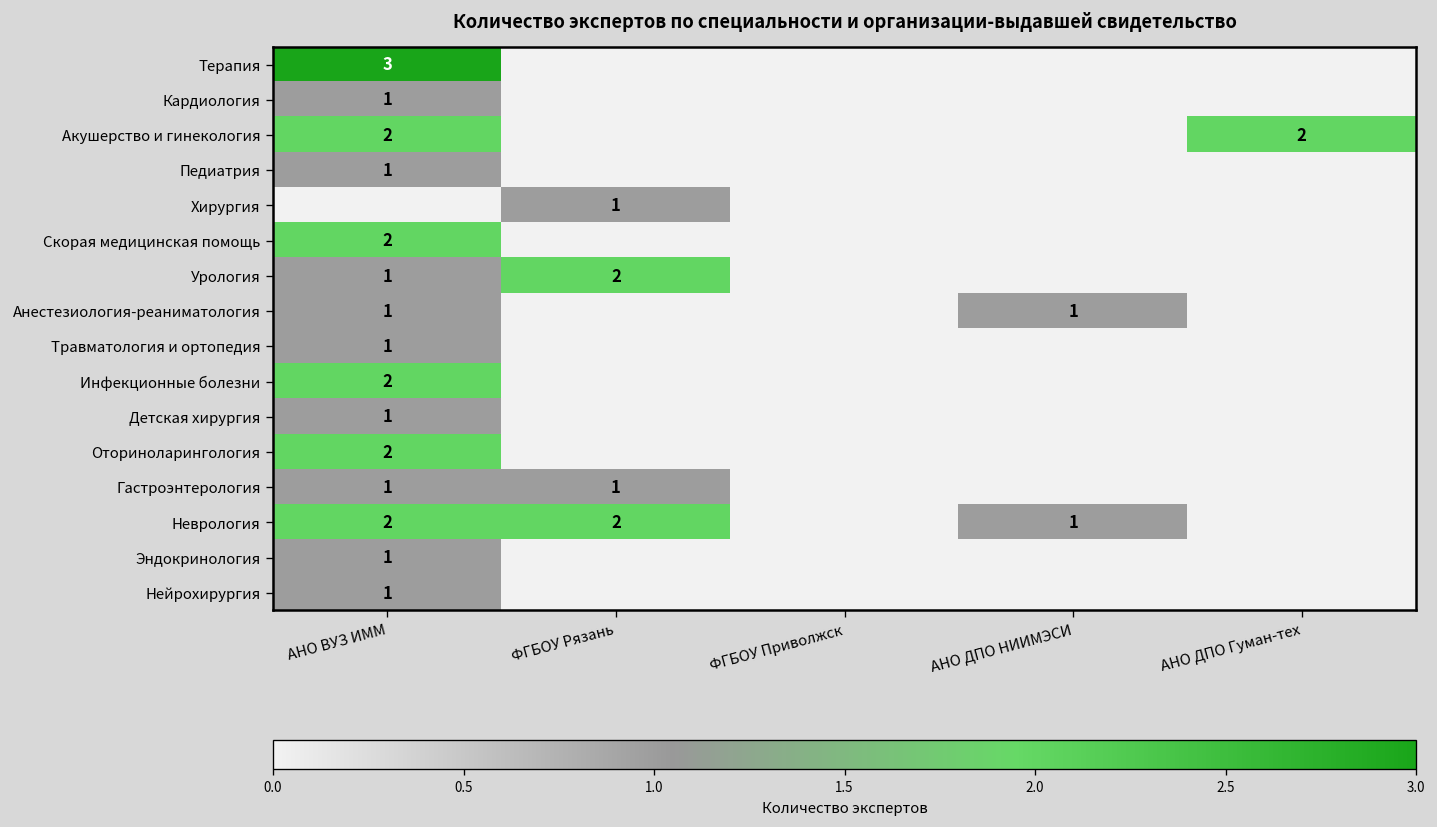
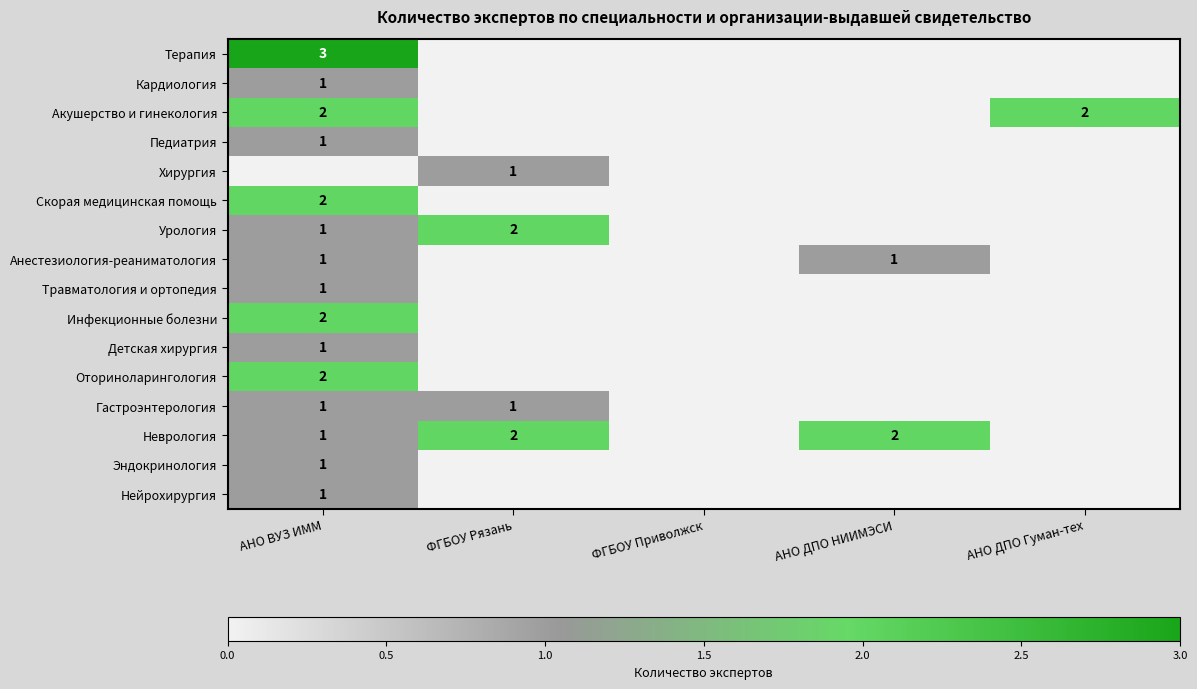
Неврология, АНО ВУЗ ИММ: 2 -> 1
Неврология, АНО ДПО НИИМЭСИ: 1 -> 2
